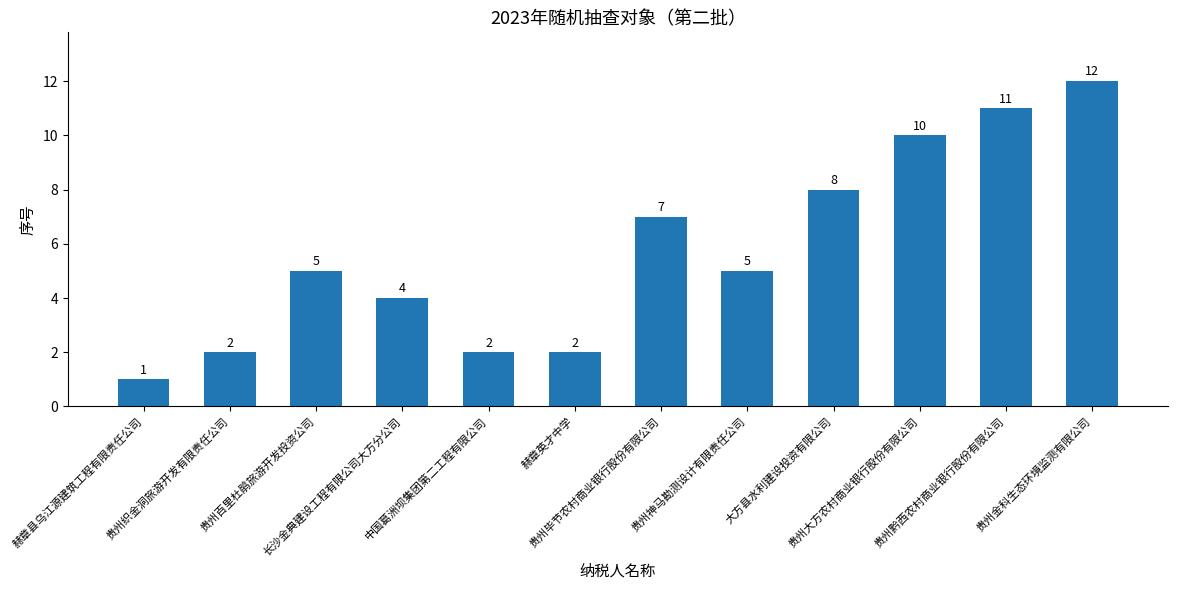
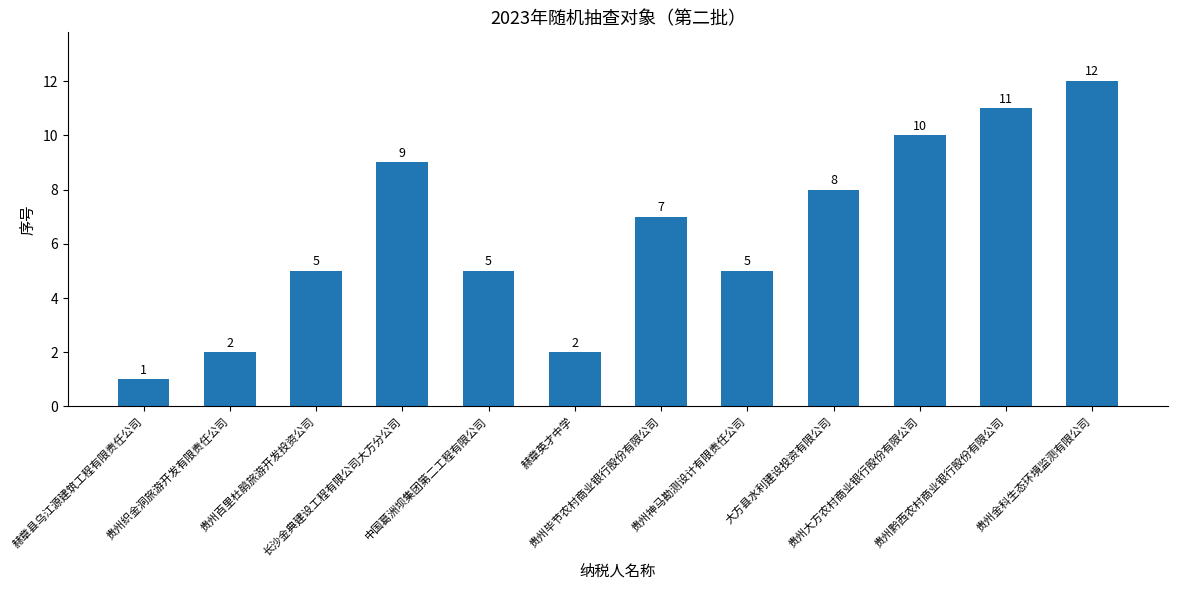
长沙金典建设工程有限公司大方分公司: 4 -> 9
中国葛洲坝集团第二工程有限公司: 2 -> 5
